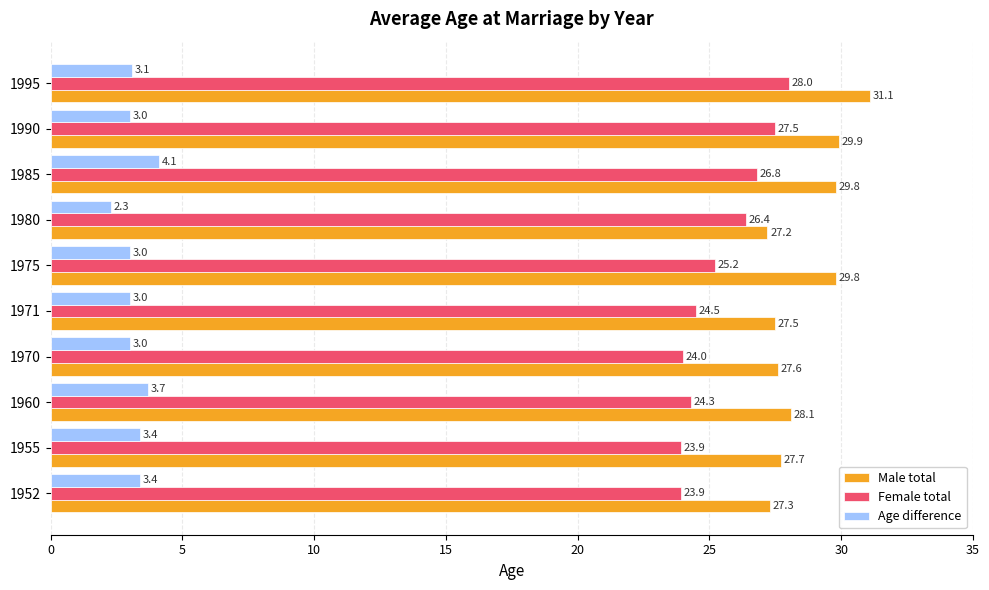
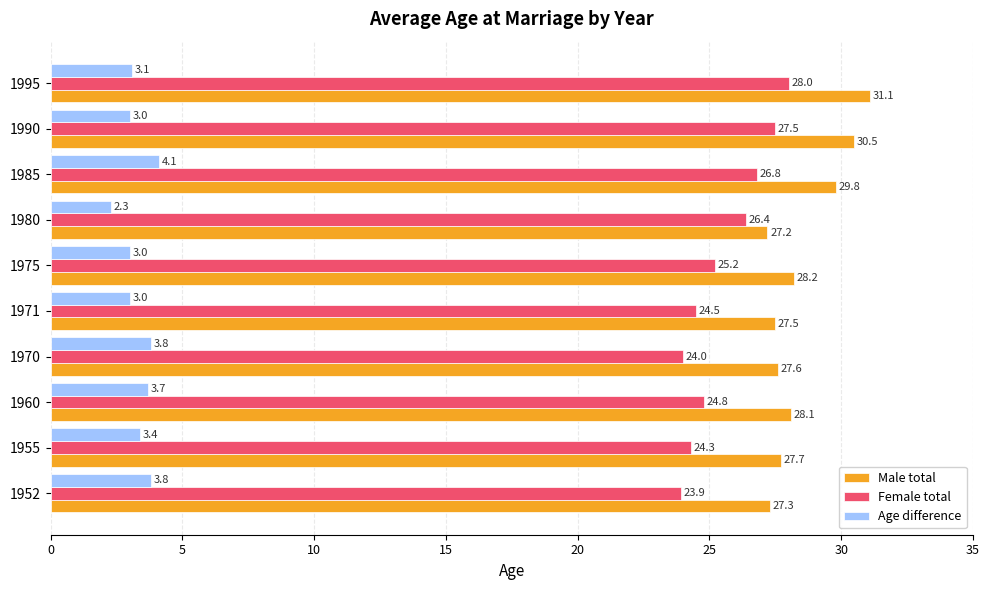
Male total, 1990: 29.9 -> 30.5
Male total, 1975: 29.8 -> 28.2
Age difference, 1970: 3.0 -> 3.8
Female total, 1960: 24.3 -> 24.8
Female total, 1955: 23.9 -> 24.3
Age difference, 1952: 3.4 -> 3.8
